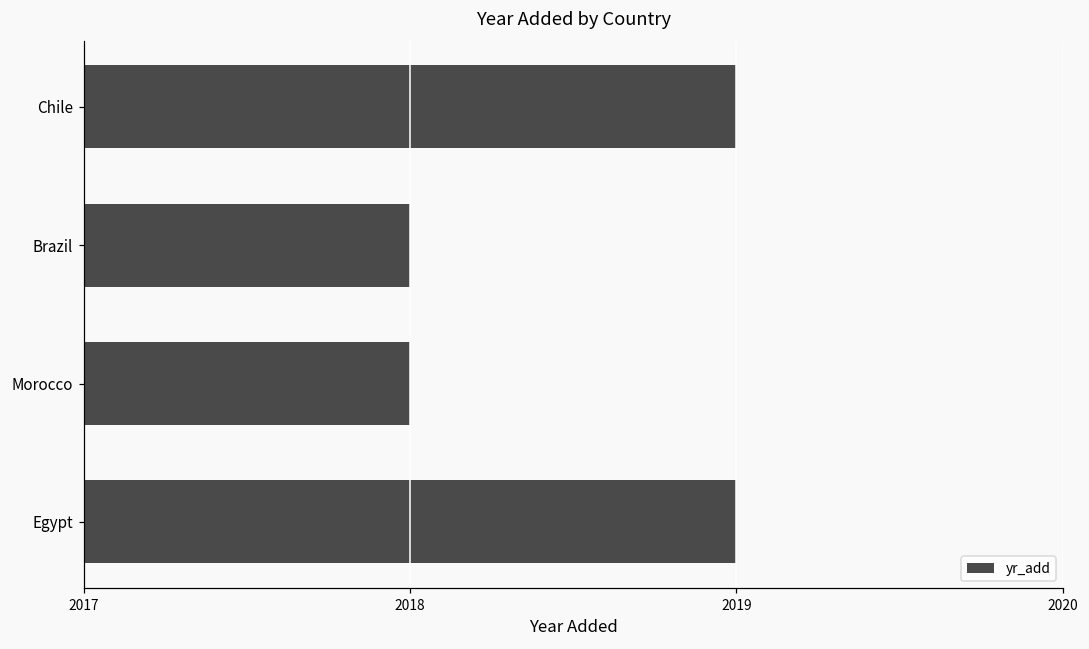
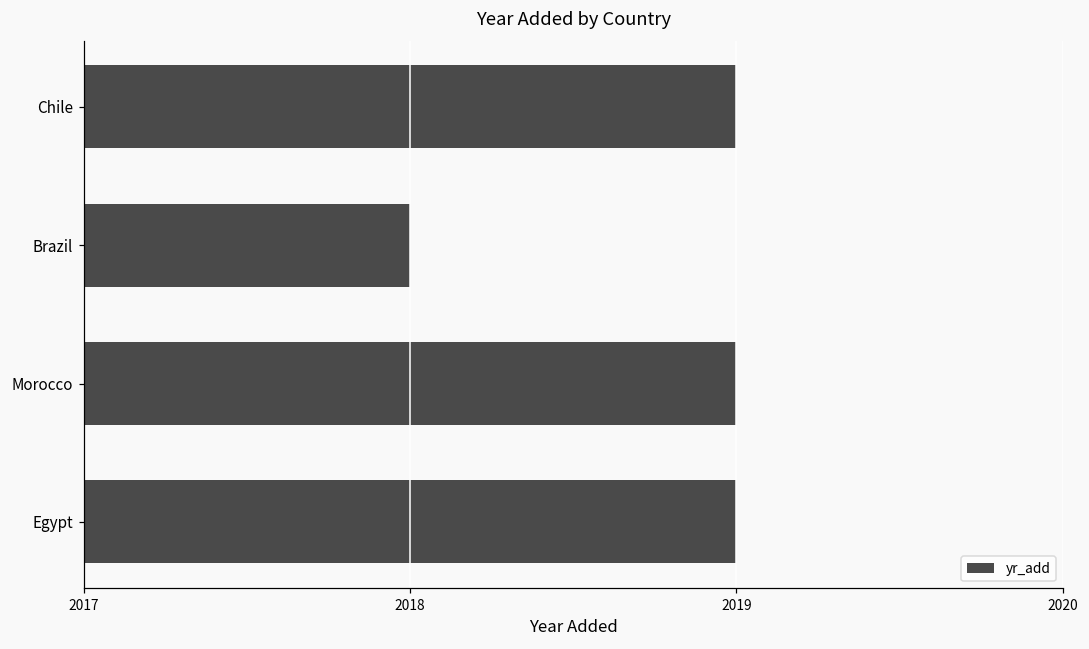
Morocco: 2018 -> 2019
